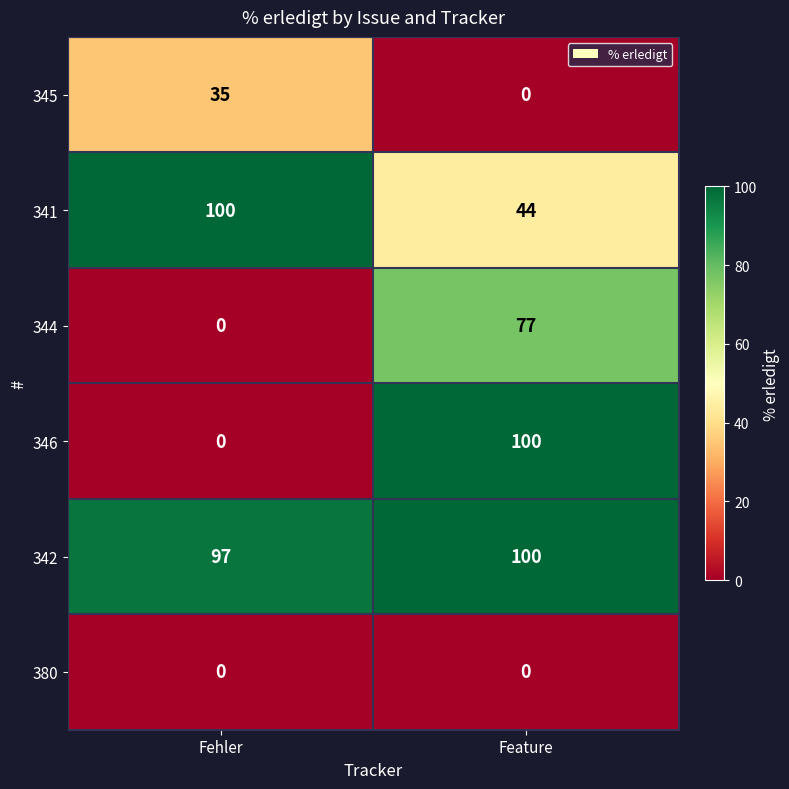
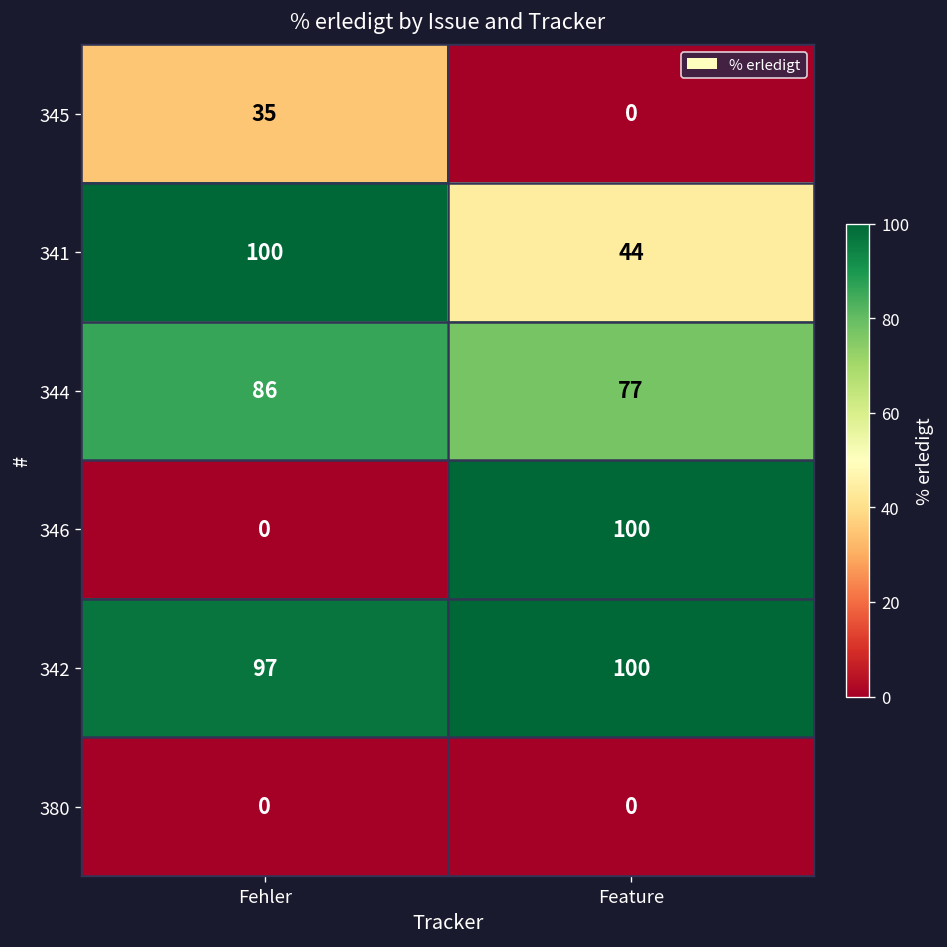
344, Fehler: 0 -> 86
